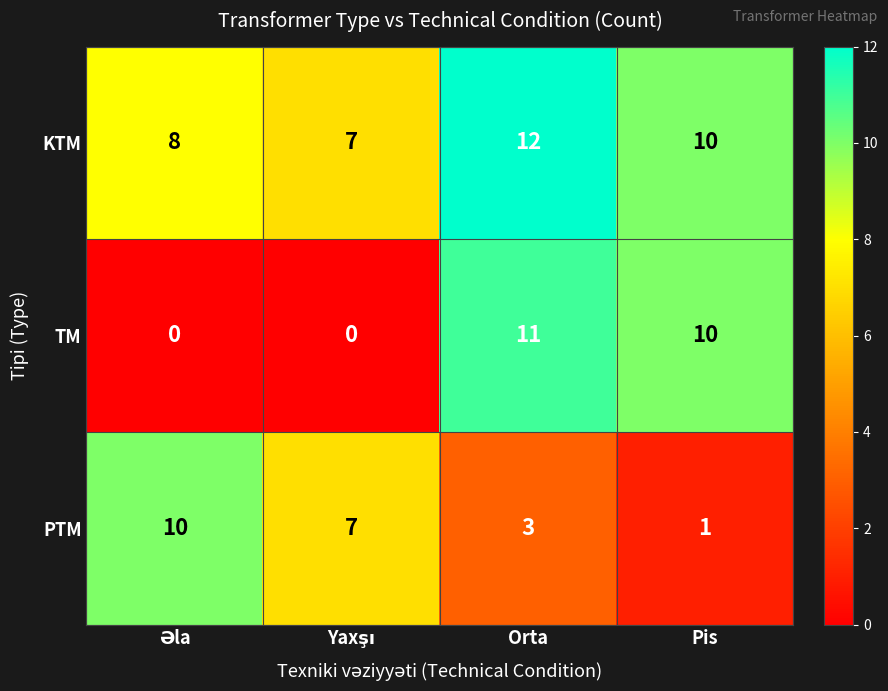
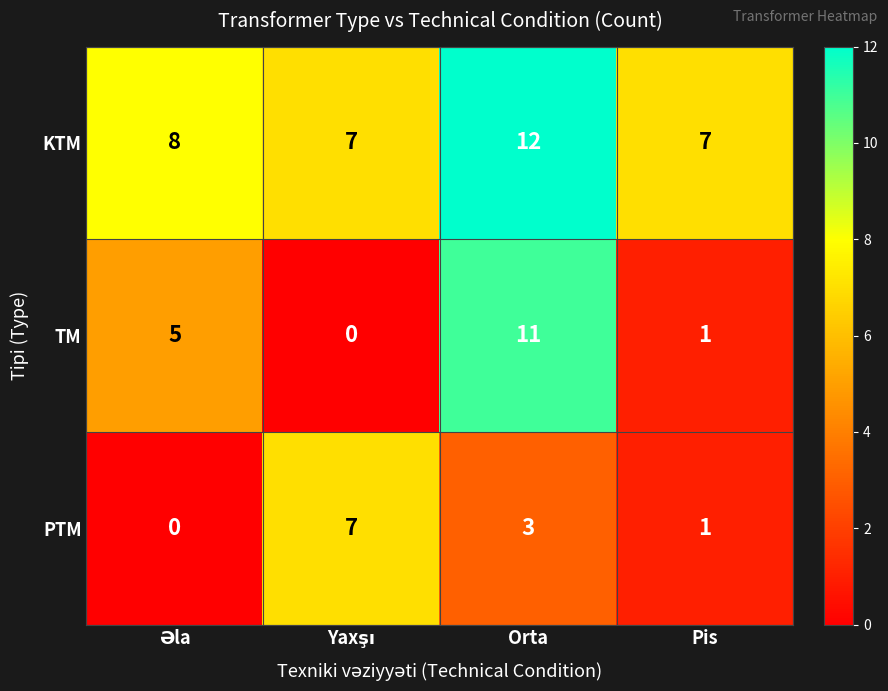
KTM, Pis: 10 -> 7
TM, Əla: 0 -> 5
TM, Pis: 10 -> 1
PTM, Əla: 10 -> 0
